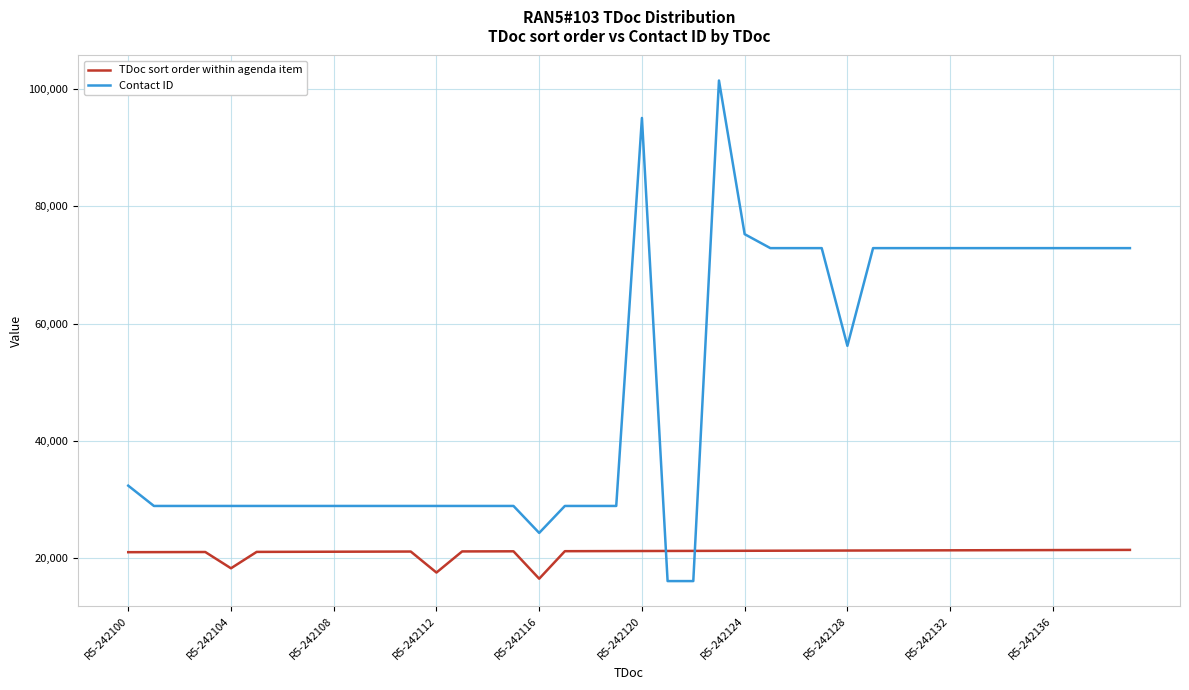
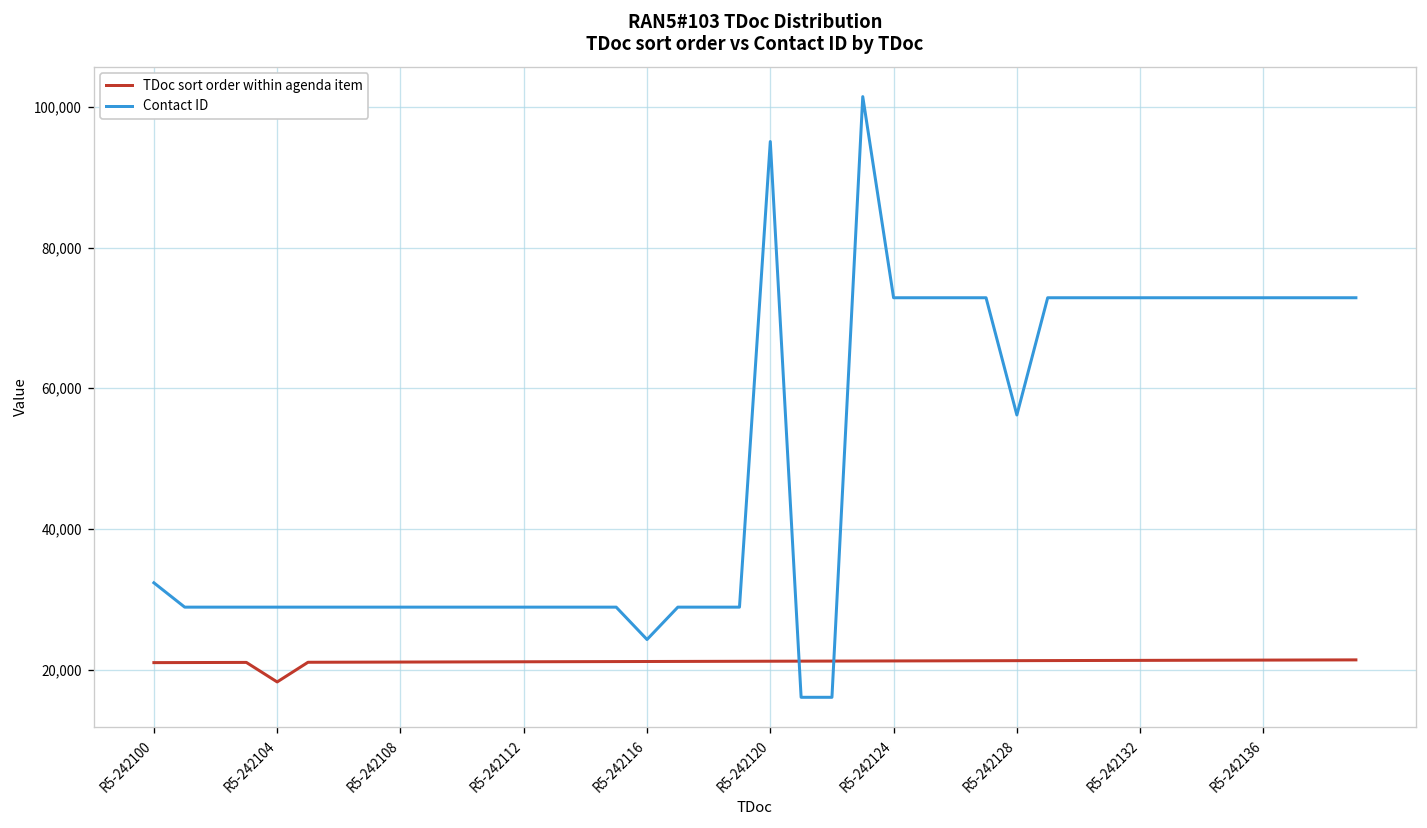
TDoc sort order within agenda item, R5-242112: 18,000 -> 21,000
TDoc sort order within agenda item, R5-242116: 16,000 -> 21,000
Contact ID, R5-242124: 75,000 -> 73,000
